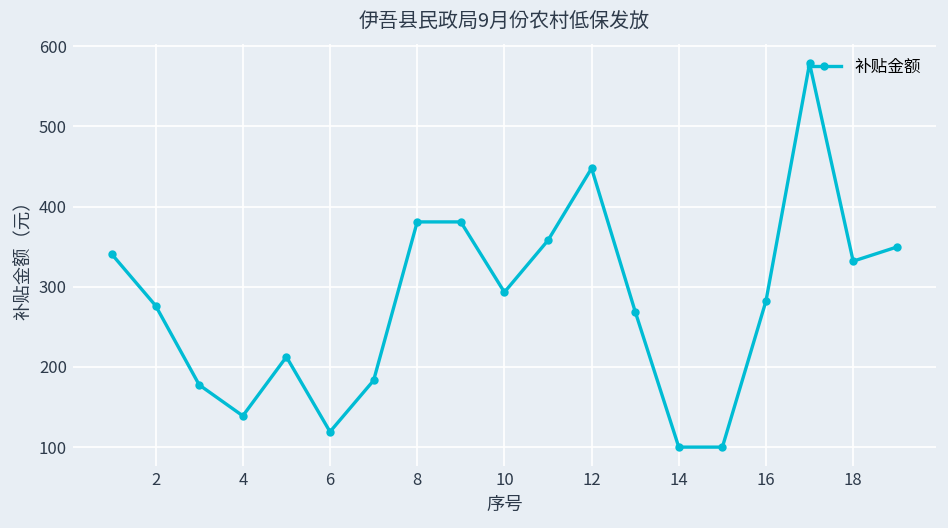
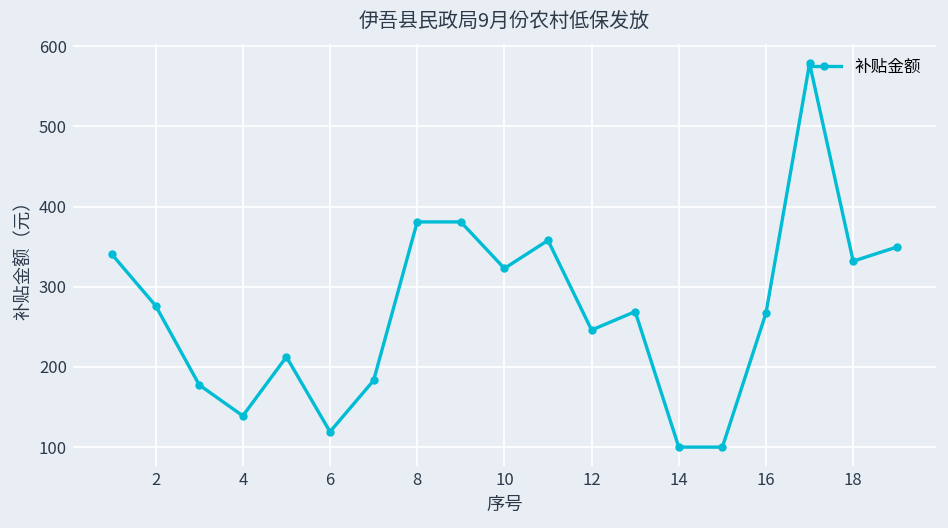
10: 290 -> 320
12: 450 -> 250
16: 280 -> 270
